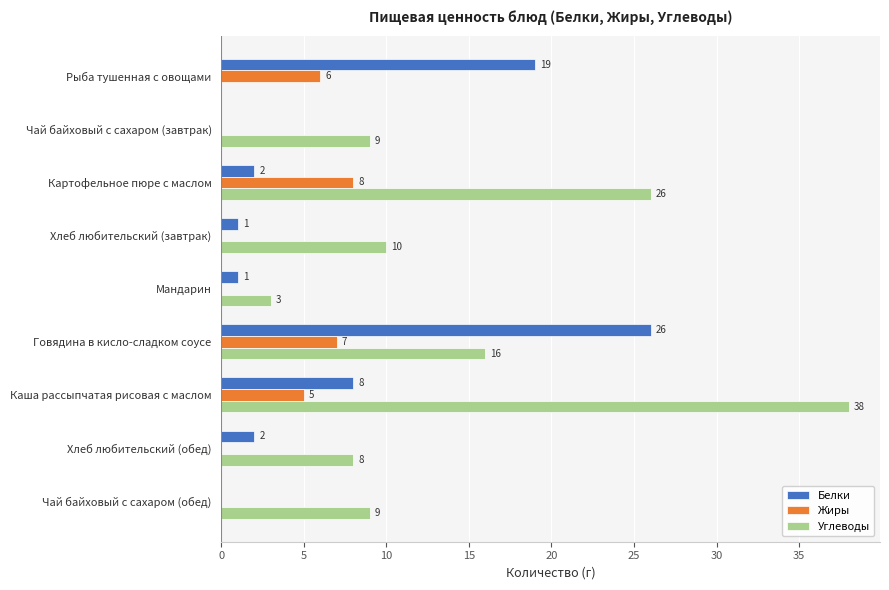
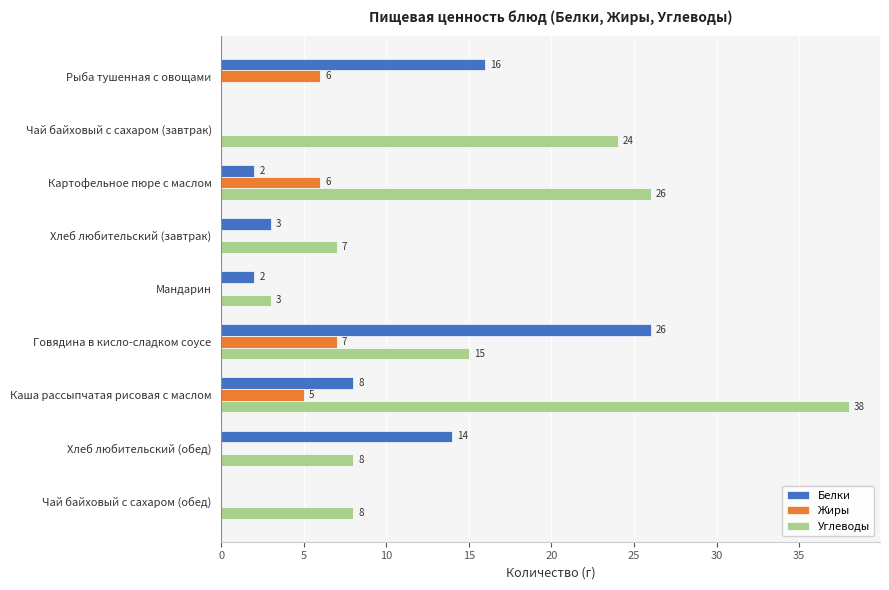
Белки, Рыба тушенная с овощами: 19 -> 16
Углеводы, Чай байховый с сахаром (завтрак): 9 -> 24
Жиры, Картофельное пюре с маслом: 8 -> 6
Белки, Хлеб любительский (завтрак): 1 -> 3
Углеводы, Хлеб любительский (завтрак): 10 -> 7
Белки, Мандарин: 1 -> 2
Углеводы, Говядина в кисло-сладком соусе: 16 -> 15
Белки, Хлеб любительский (обед): 2 -> 14
Углеводы, Чай байховый с сахаром (обед): 9 -> 8
